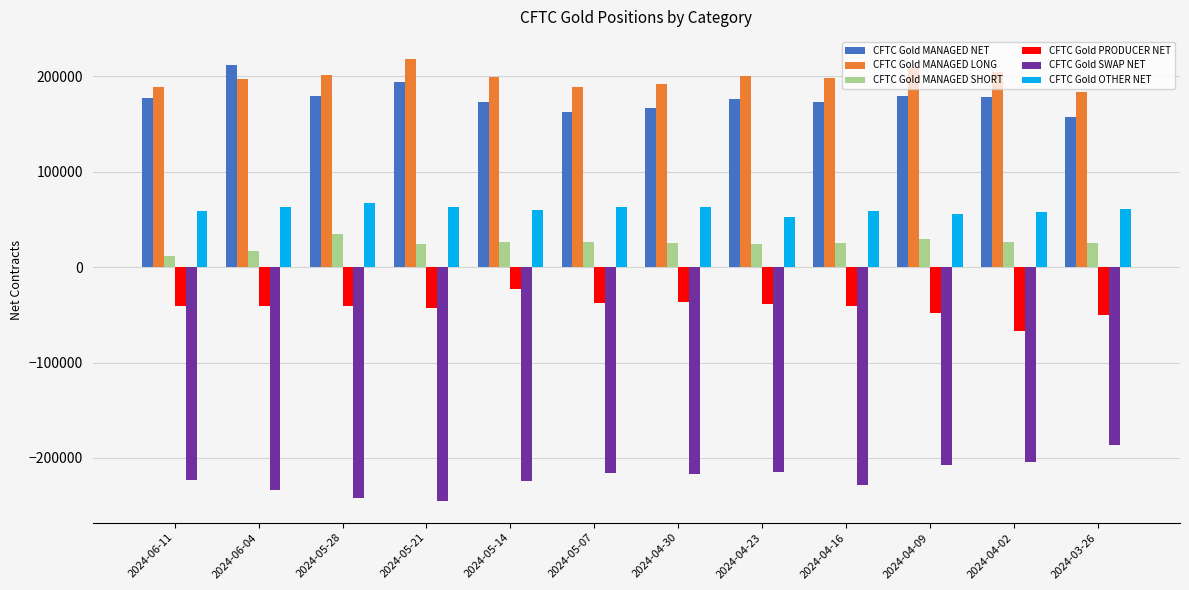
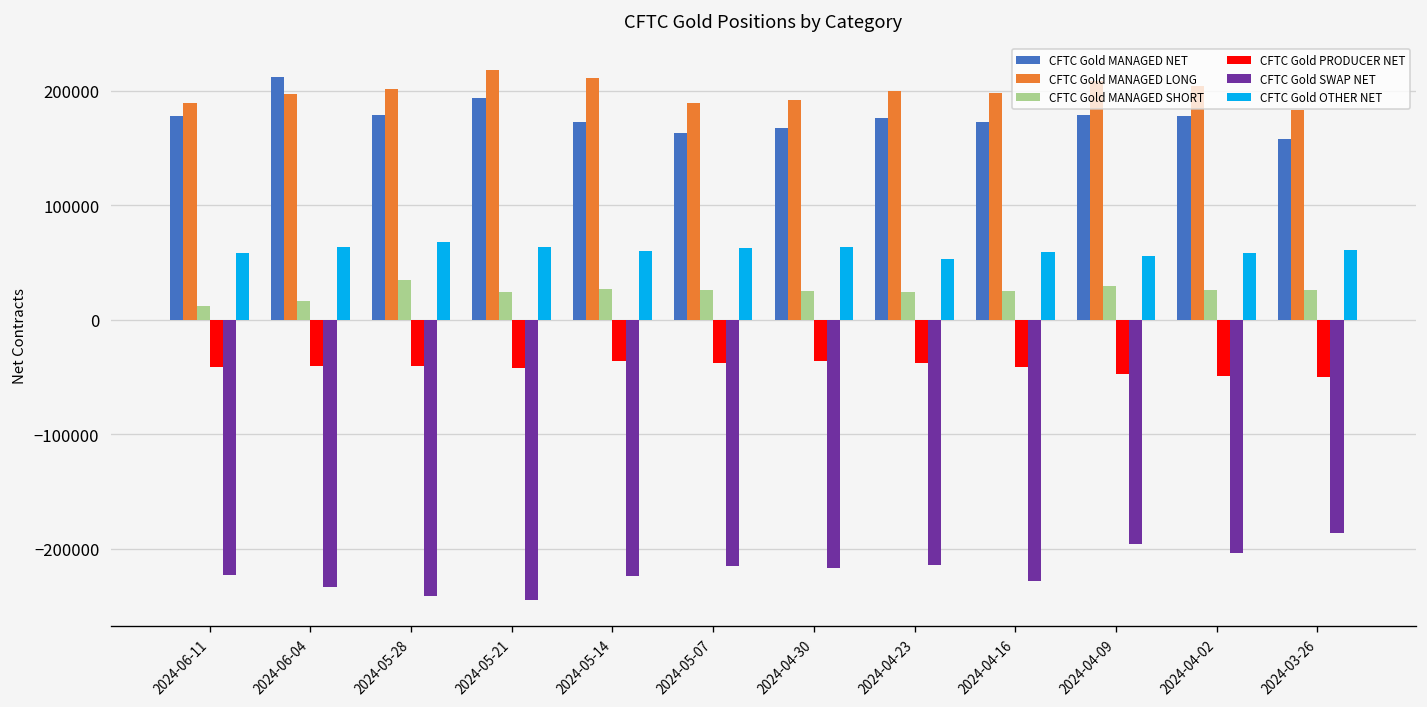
CFTC Gold MANAGED LONG, 2024-05-14: 200000 -> 210000
CFTC Gold PRODUCER NET, 2024-05-14: -20000 -> -40000
CFTC Gold SWAP NET, 2024-04-09: -210000 -> -200000
CFTC Gold PRODUCER NET, 2024-04-02: -70000 -> -50000
